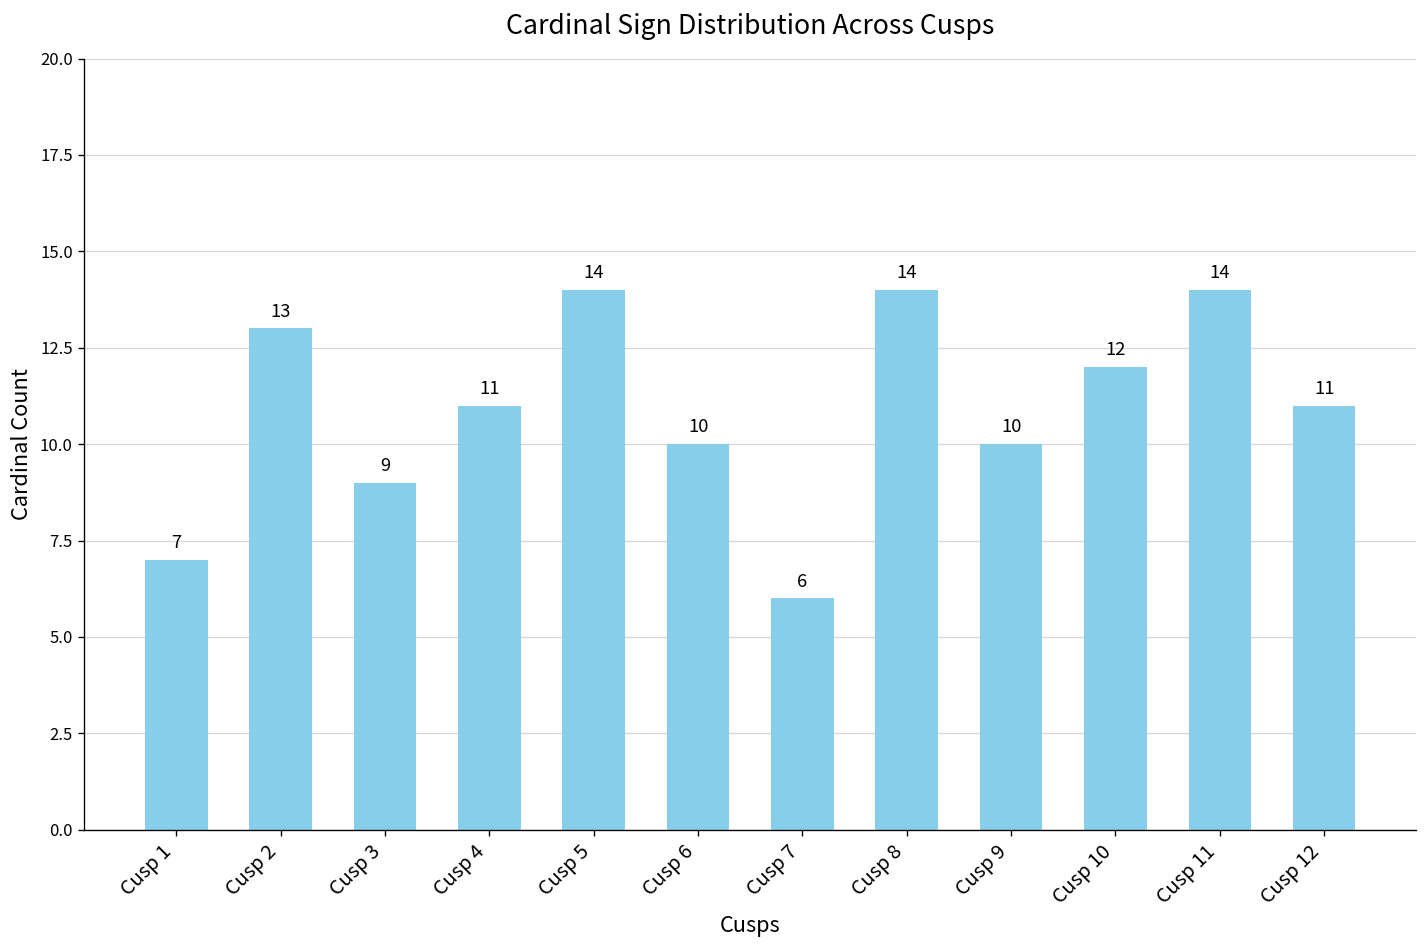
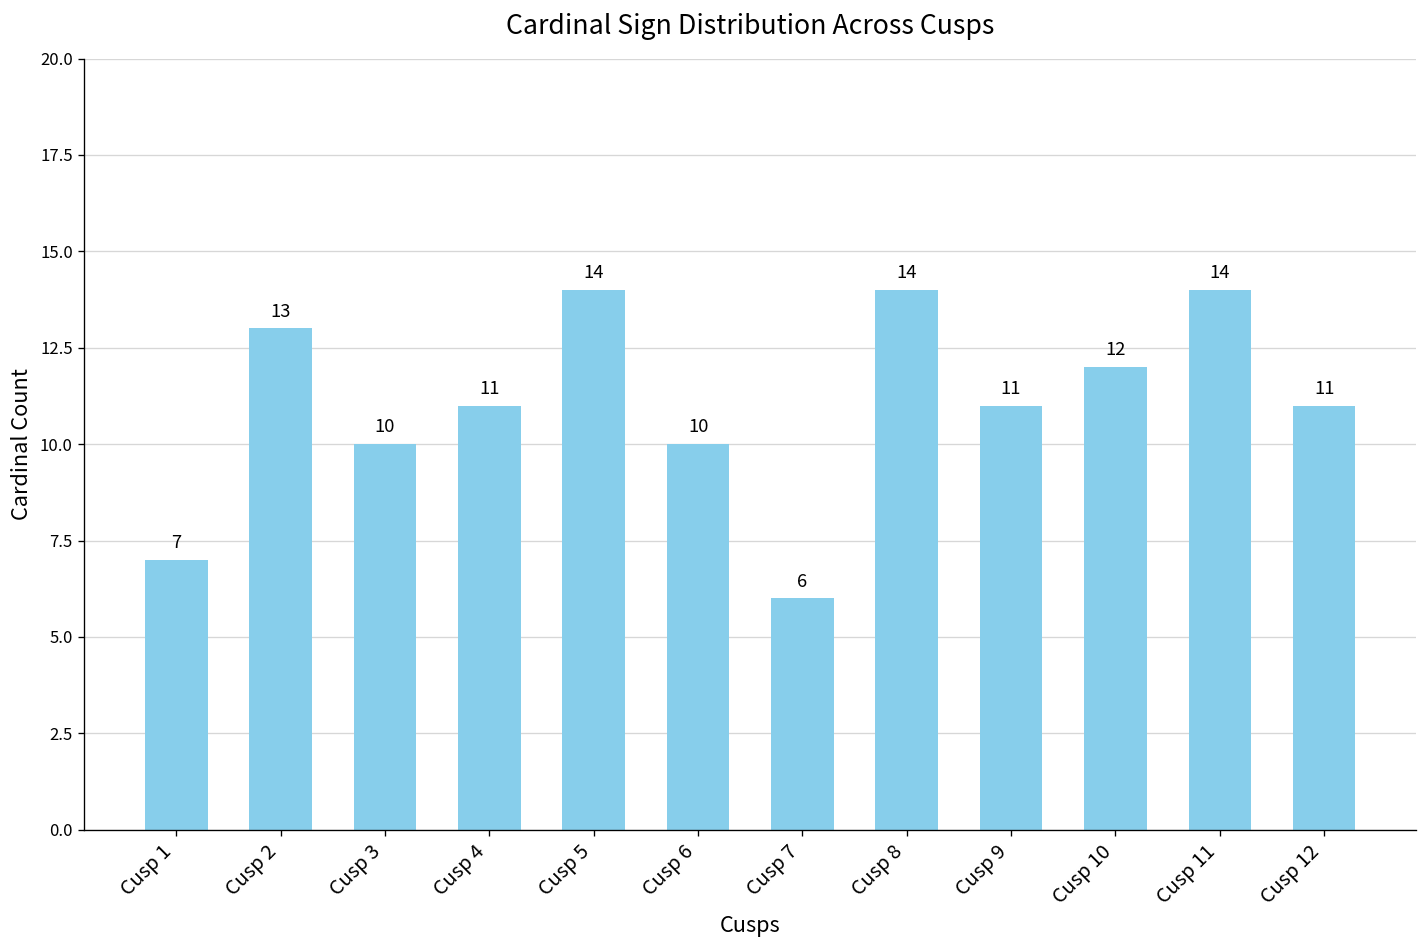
Cusp 3: 9 -> 10
Cusp 9: 10 -> 11
